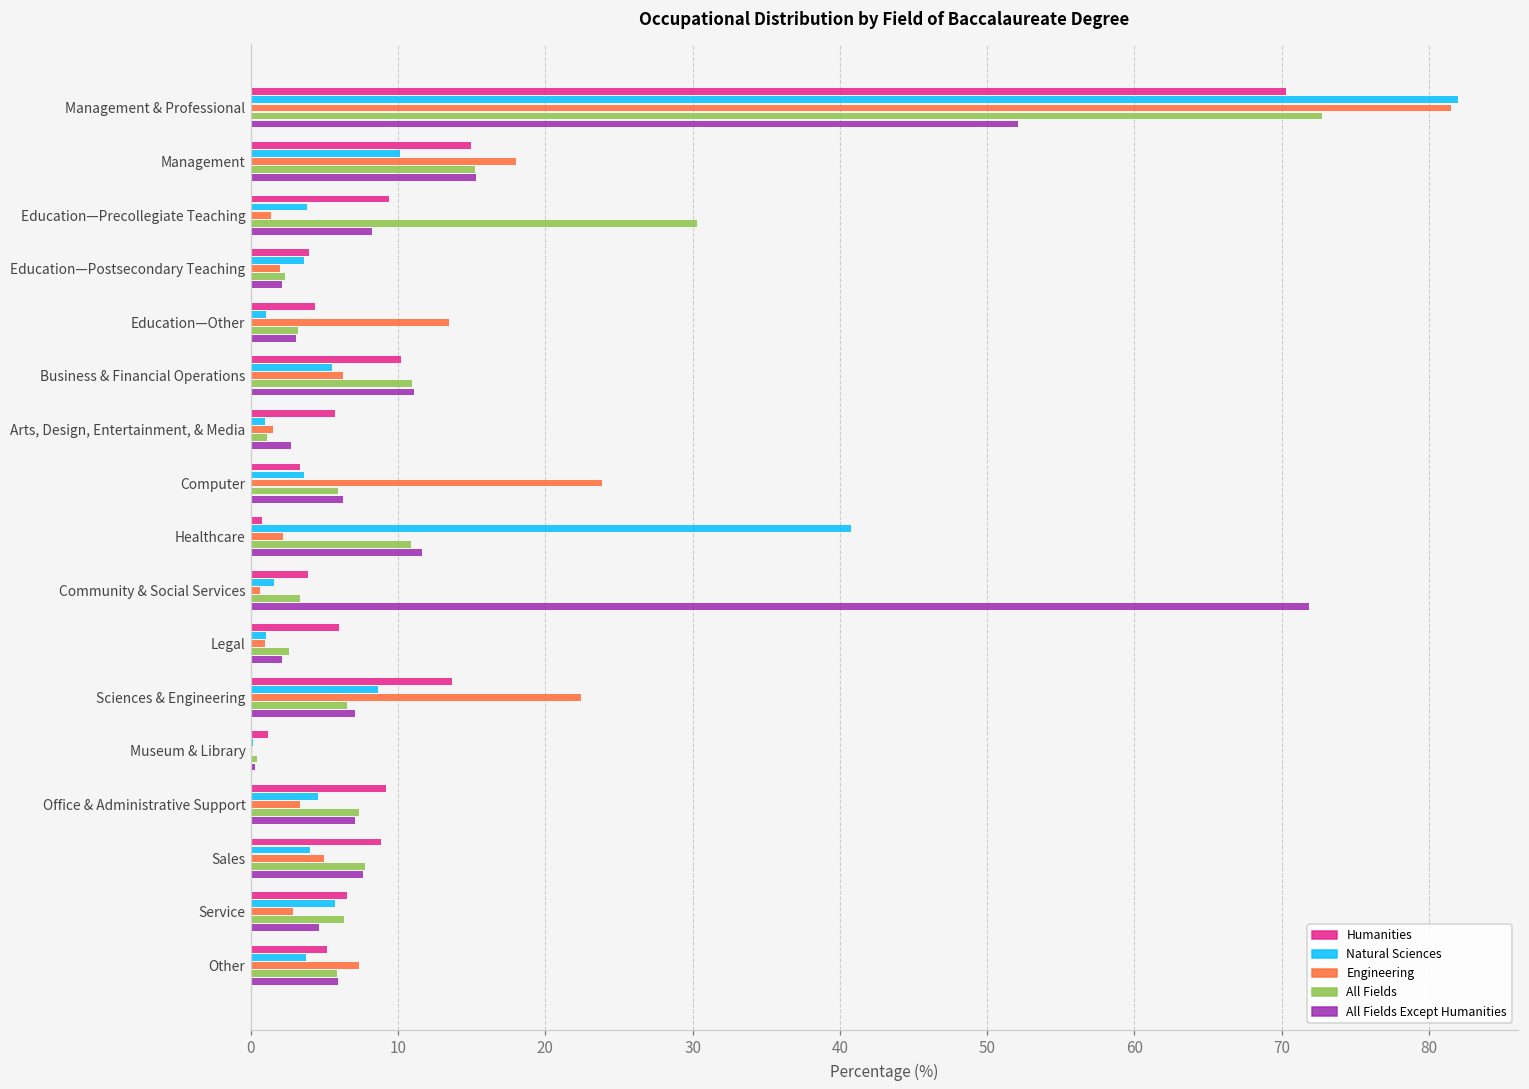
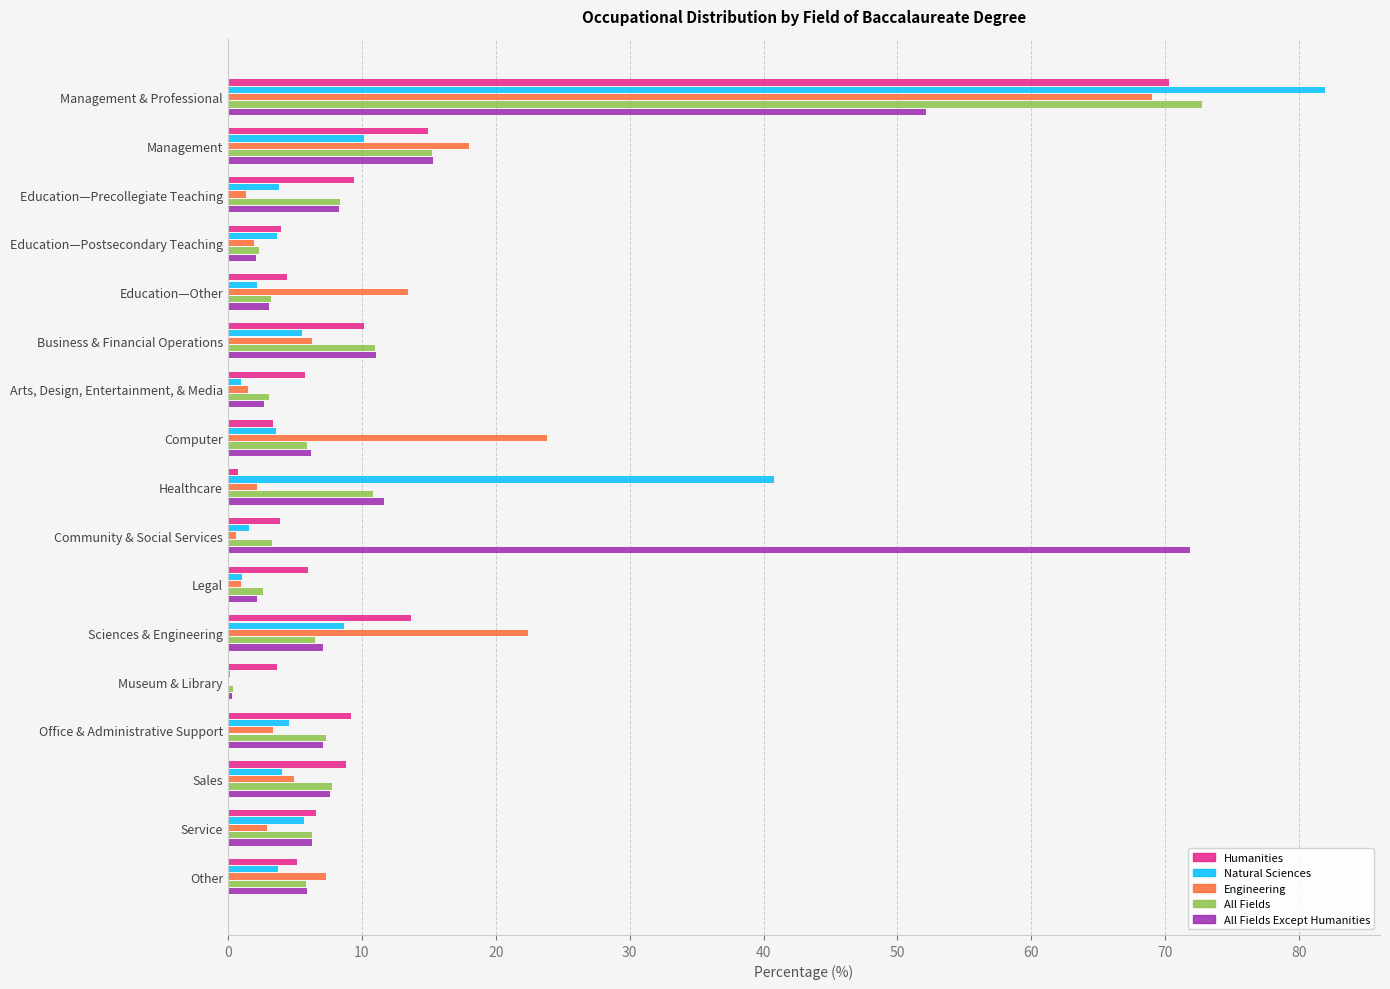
Engineering, Management & Professional: 81.5 -> 69.0
All Fields, Education—Precollegiate Teaching: 30.3 -> 8.4
Natural Sciences, Education—Other: 1.0 -> 2.2
All Fields, Arts, Design, Entertainment, & Media: 1.1 -> 3.1
Humanities, Museum & Library: 1.2 -> 3.7
All Fields Except Humanities, Service: 4.6 -> 6.3
